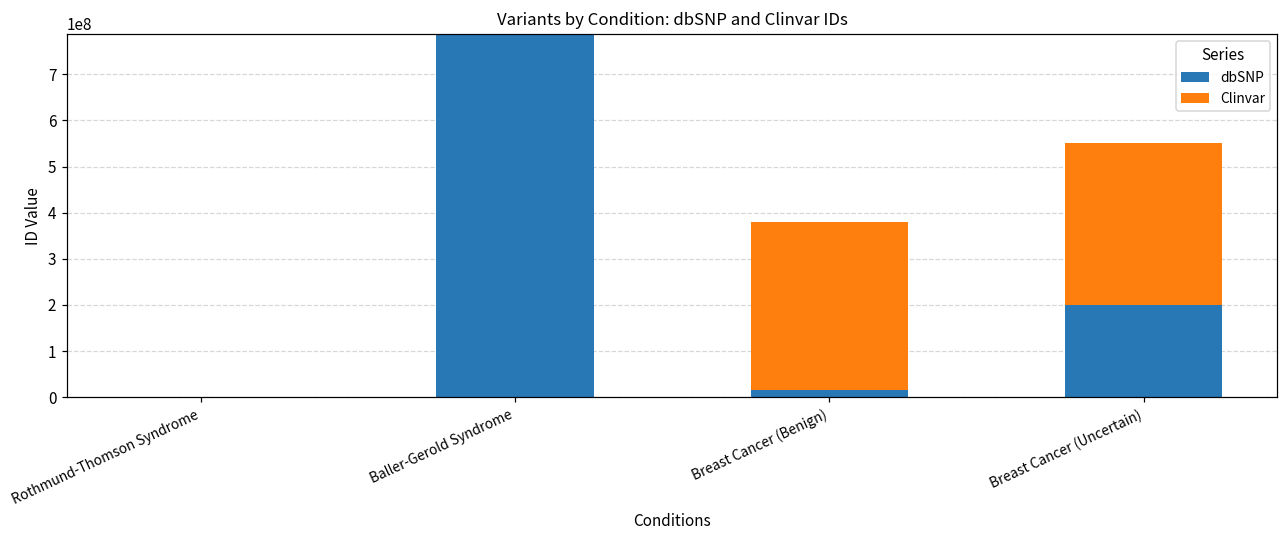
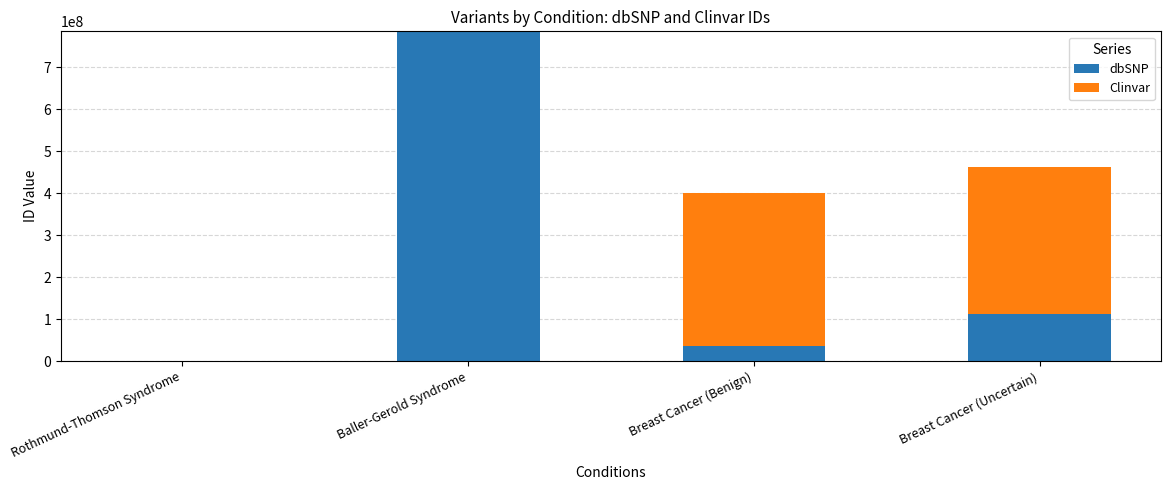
dbSNP, Breast Cancer (Benign): 10000000 -> 40000000
dbSNP, Breast Cancer (Uncertain): 200000000 -> 110000000
